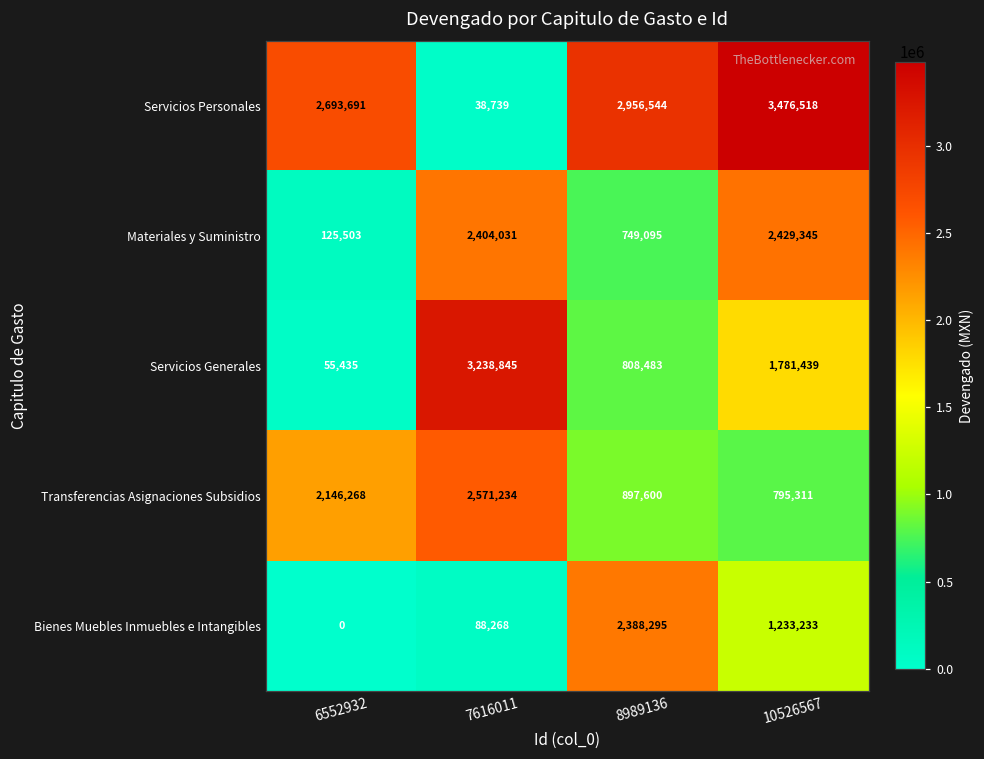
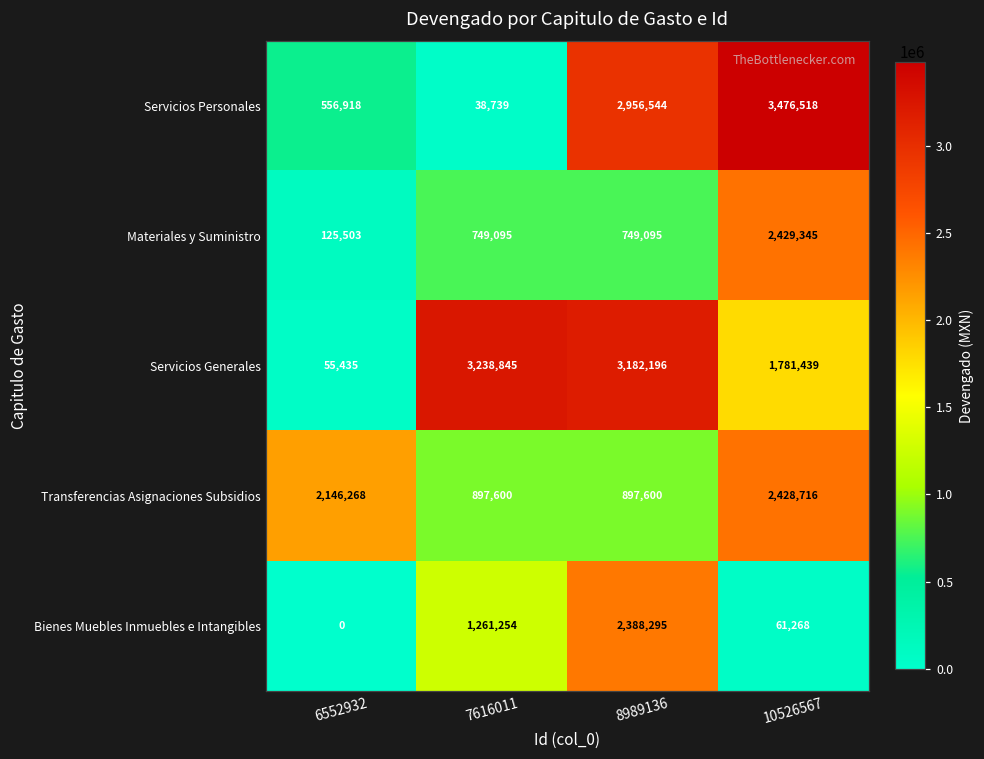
Servicios Personales, 6552932: 2,693,691 -> 556,918
Materiales y Suministro, 7616011: 2,404,031 -> 749,095
Servicios Generales, 8989136: 808,483 -> 3,182,196
Transferencias Asignaciones Subsidios, 7616011: 2,571,234 -> 897,600
Transferencias Asignaciones Subsidios, 10526567: 795,311 -> 2,428,716
Bienes Muebles Inmuebles e Intangibles, 7616011: 88,268 -> 1,261,254
Bienes Muebles Inmuebles e Intangibles, 10526567: 1,233,233 -> 61,268
